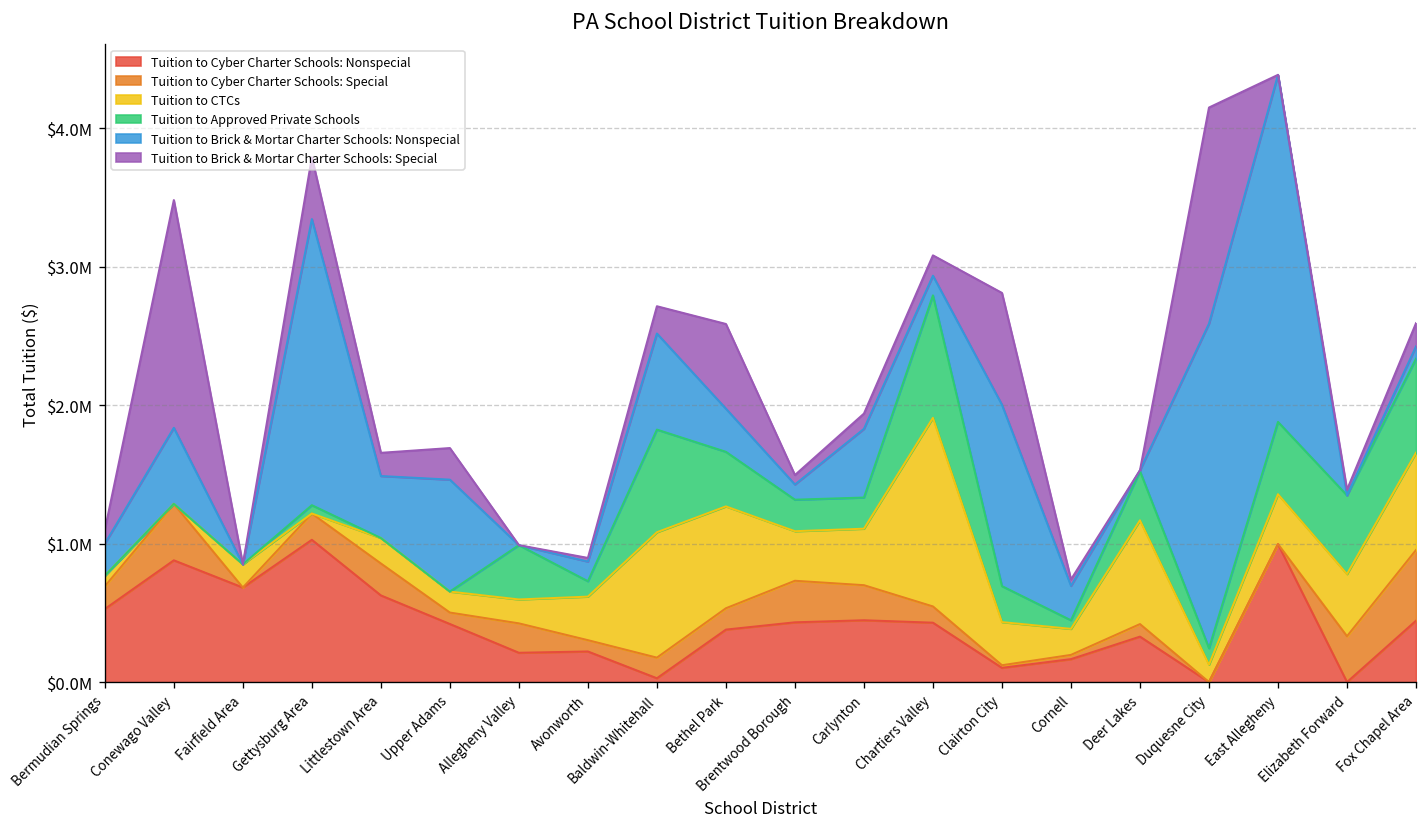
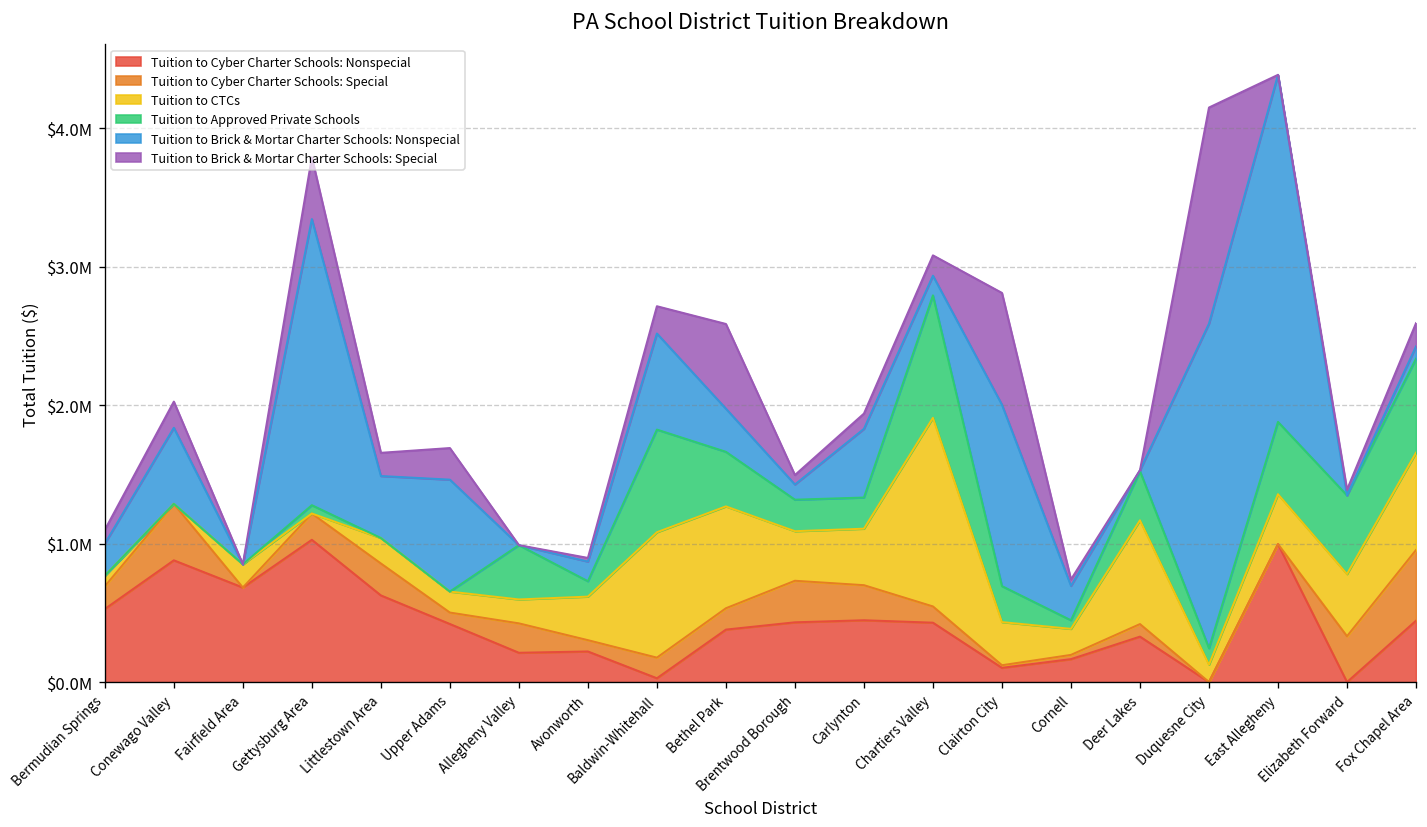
Tuition to Brick & Mortar Charter Schools: Special, Conewago Valley: $1640000 -> $190000
